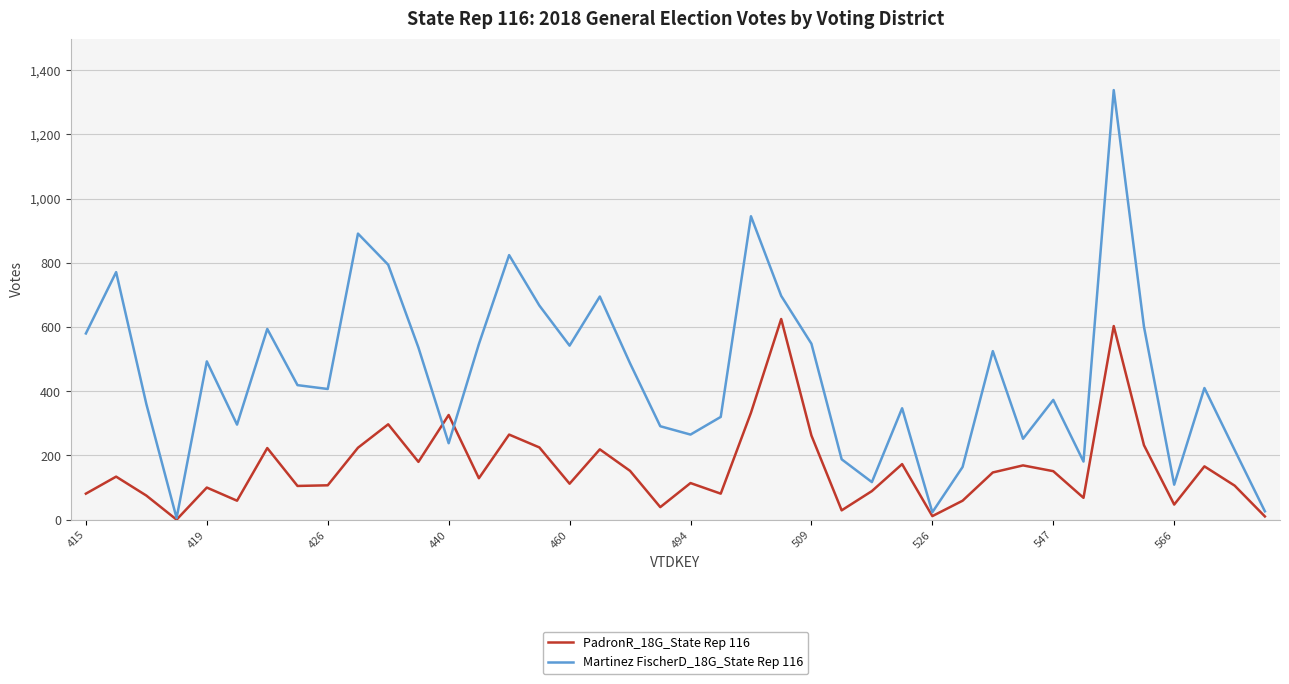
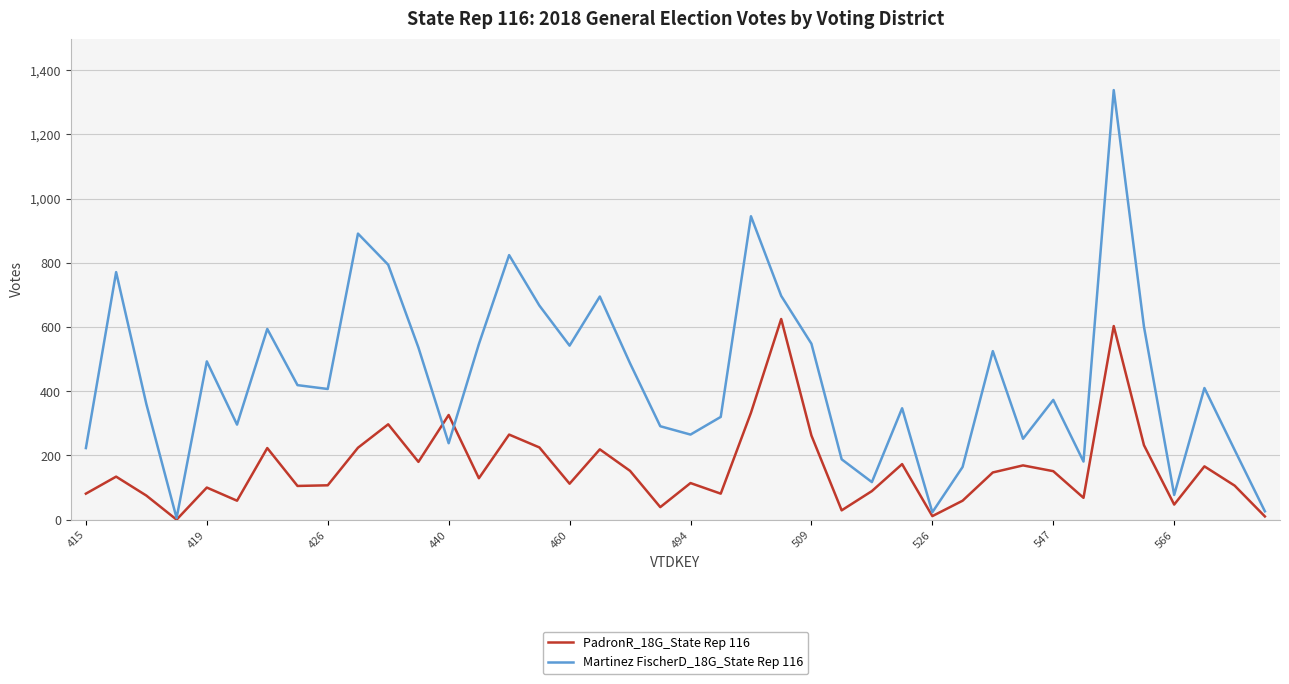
Martinez FischerD_18G_State Rep 116, 415: 580 -> 220
Martinez FischerD_18G_State Rep 116, 566: 110 -> 80
